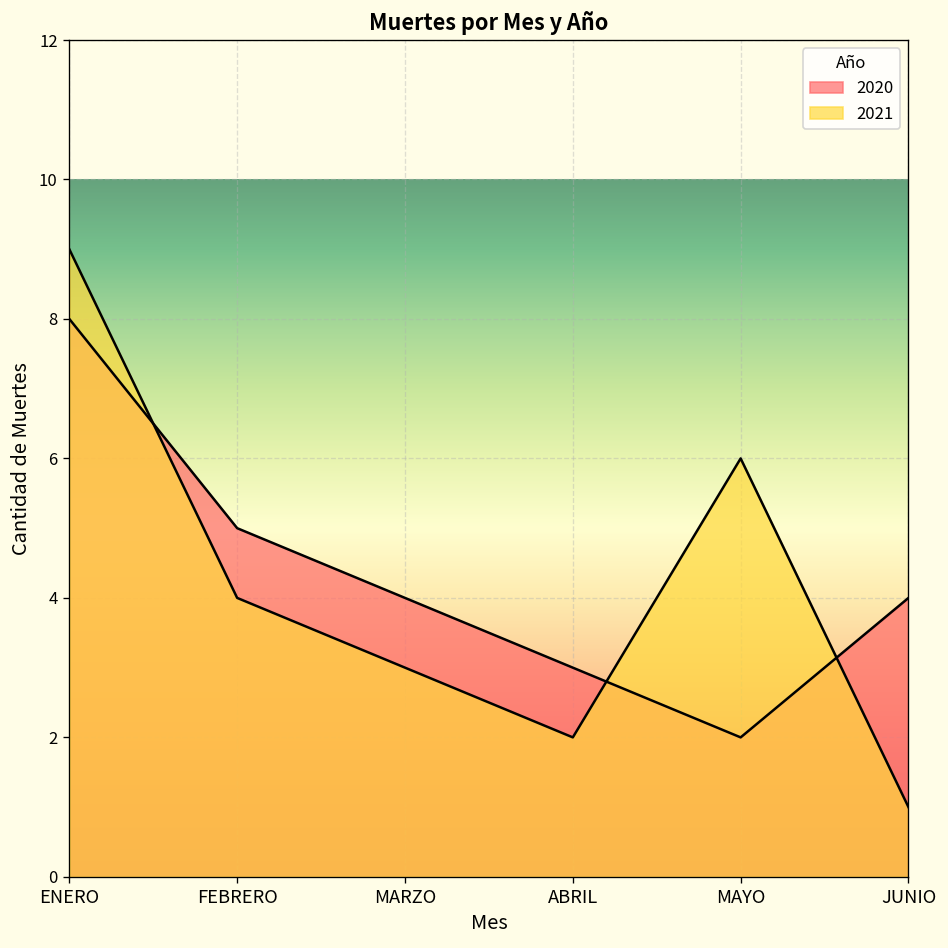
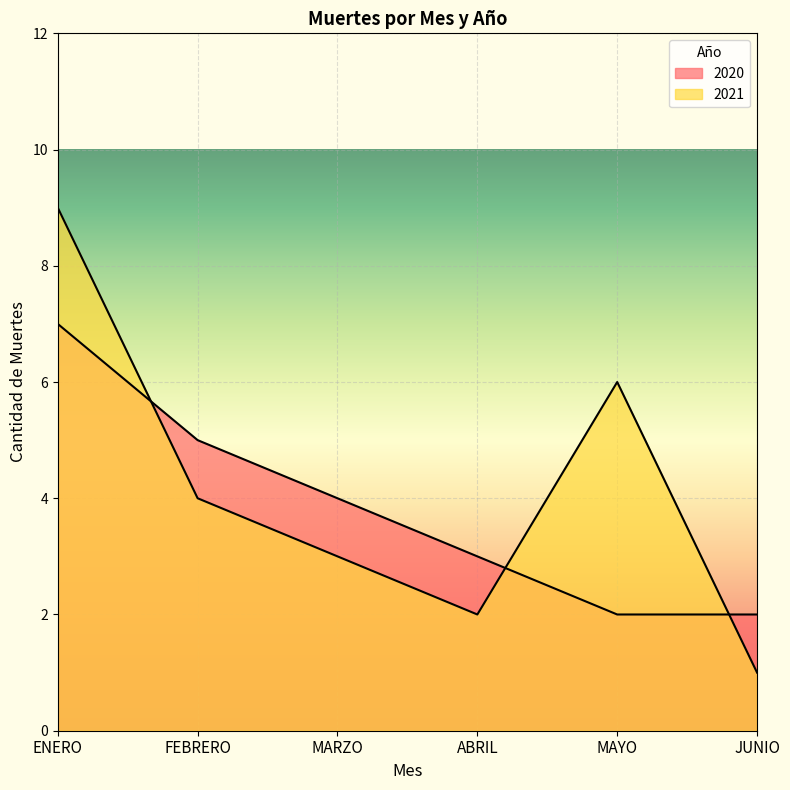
2020, ENERO: 8 -> 7
2020, JUNIO: 4 -> 2
